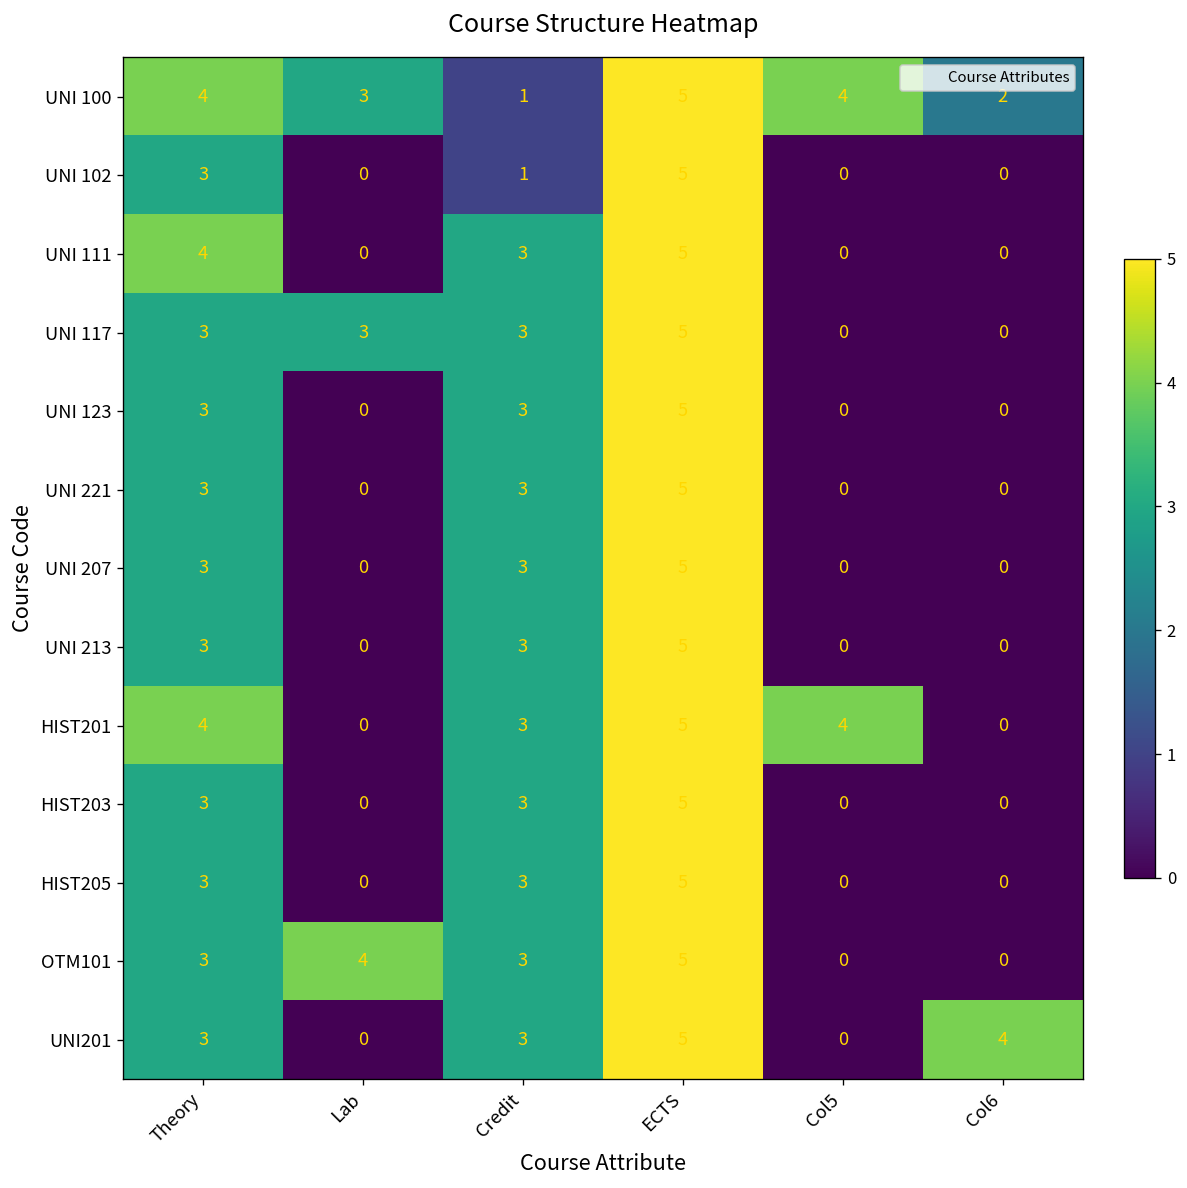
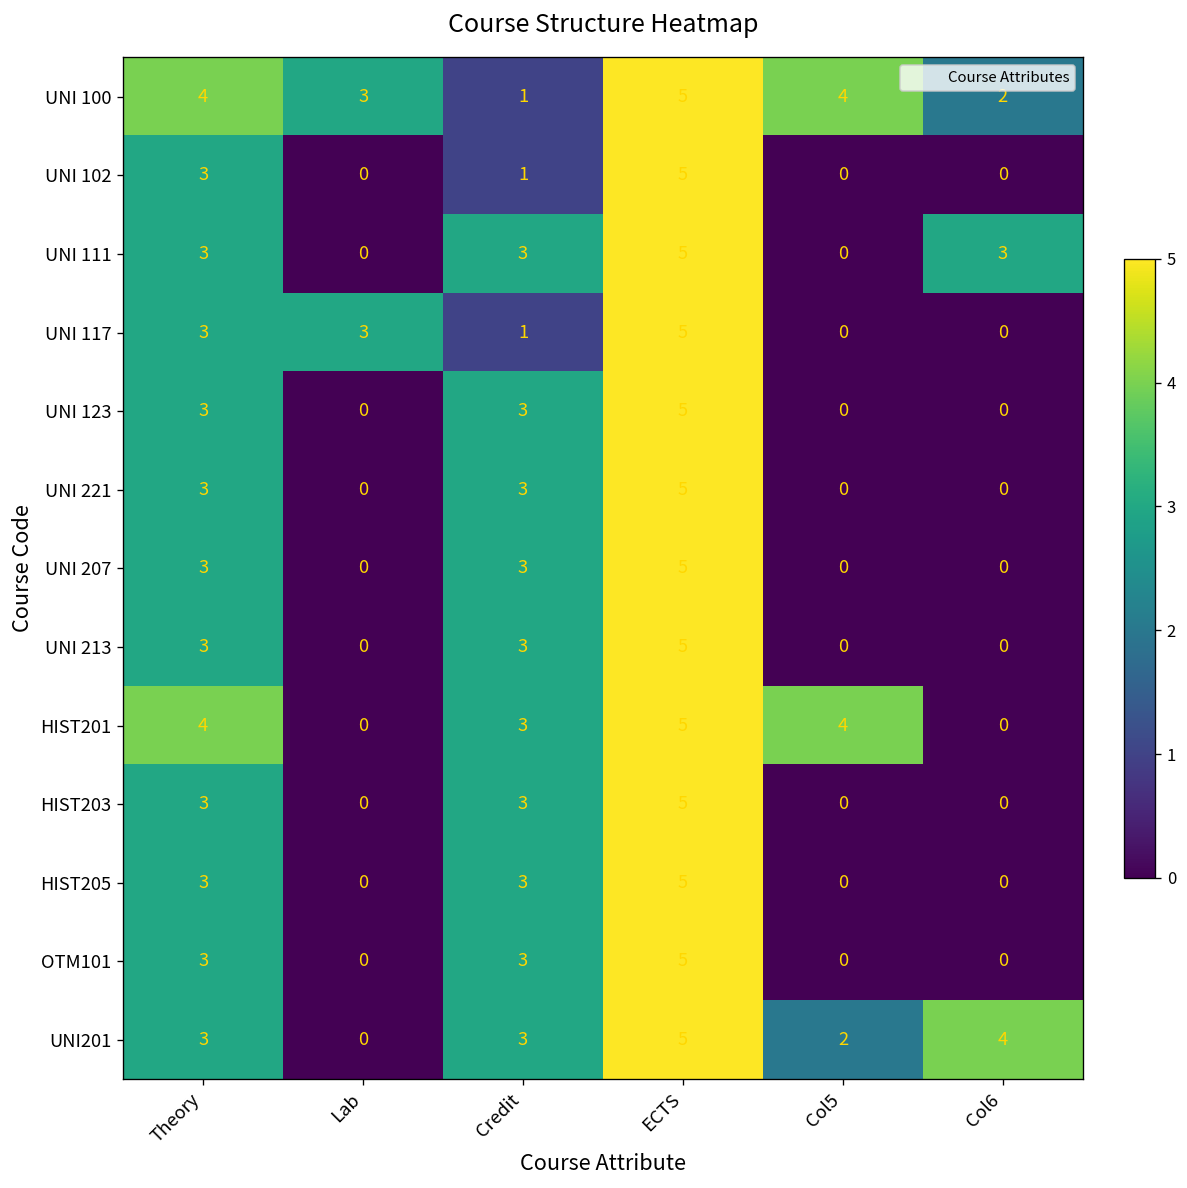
UNI 111, Theory: 4 -> 3
UNI 111, Col6: 0 -> 3
UNI 117, Credit: 3 -> 1
OTM101, Lab: 4 -> 0
UNI201, Col5: 0 -> 2
